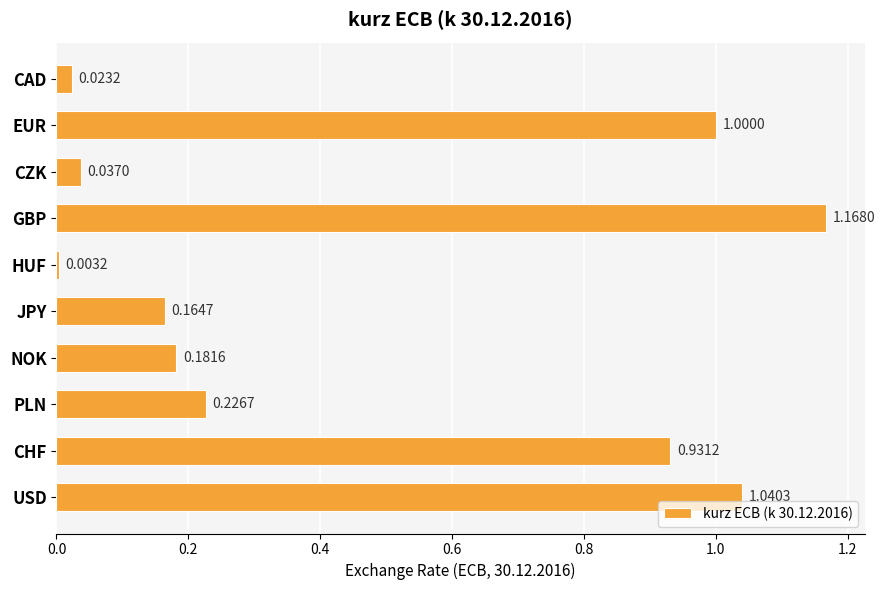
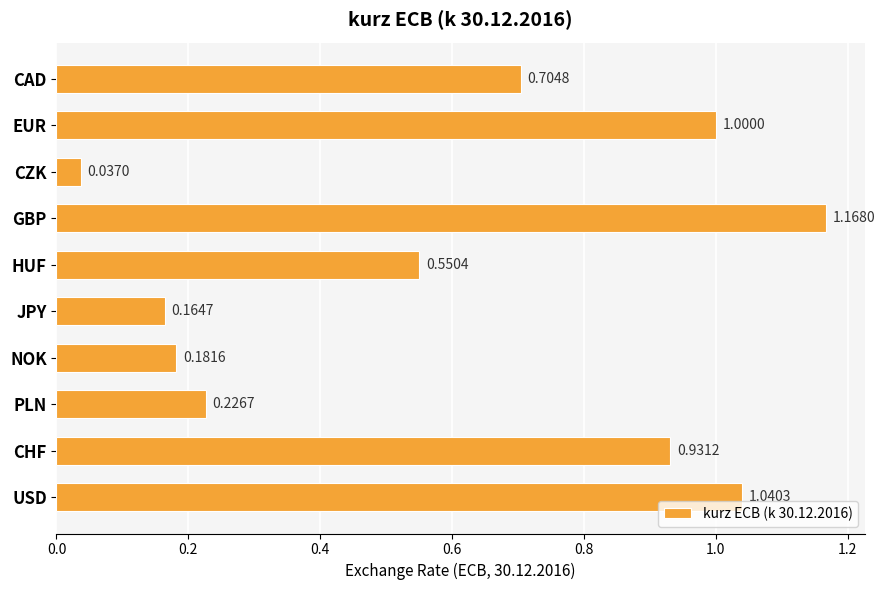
CAD: 0.0232 -> 0.7048
HUF: 0.0032 -> 0.5504
